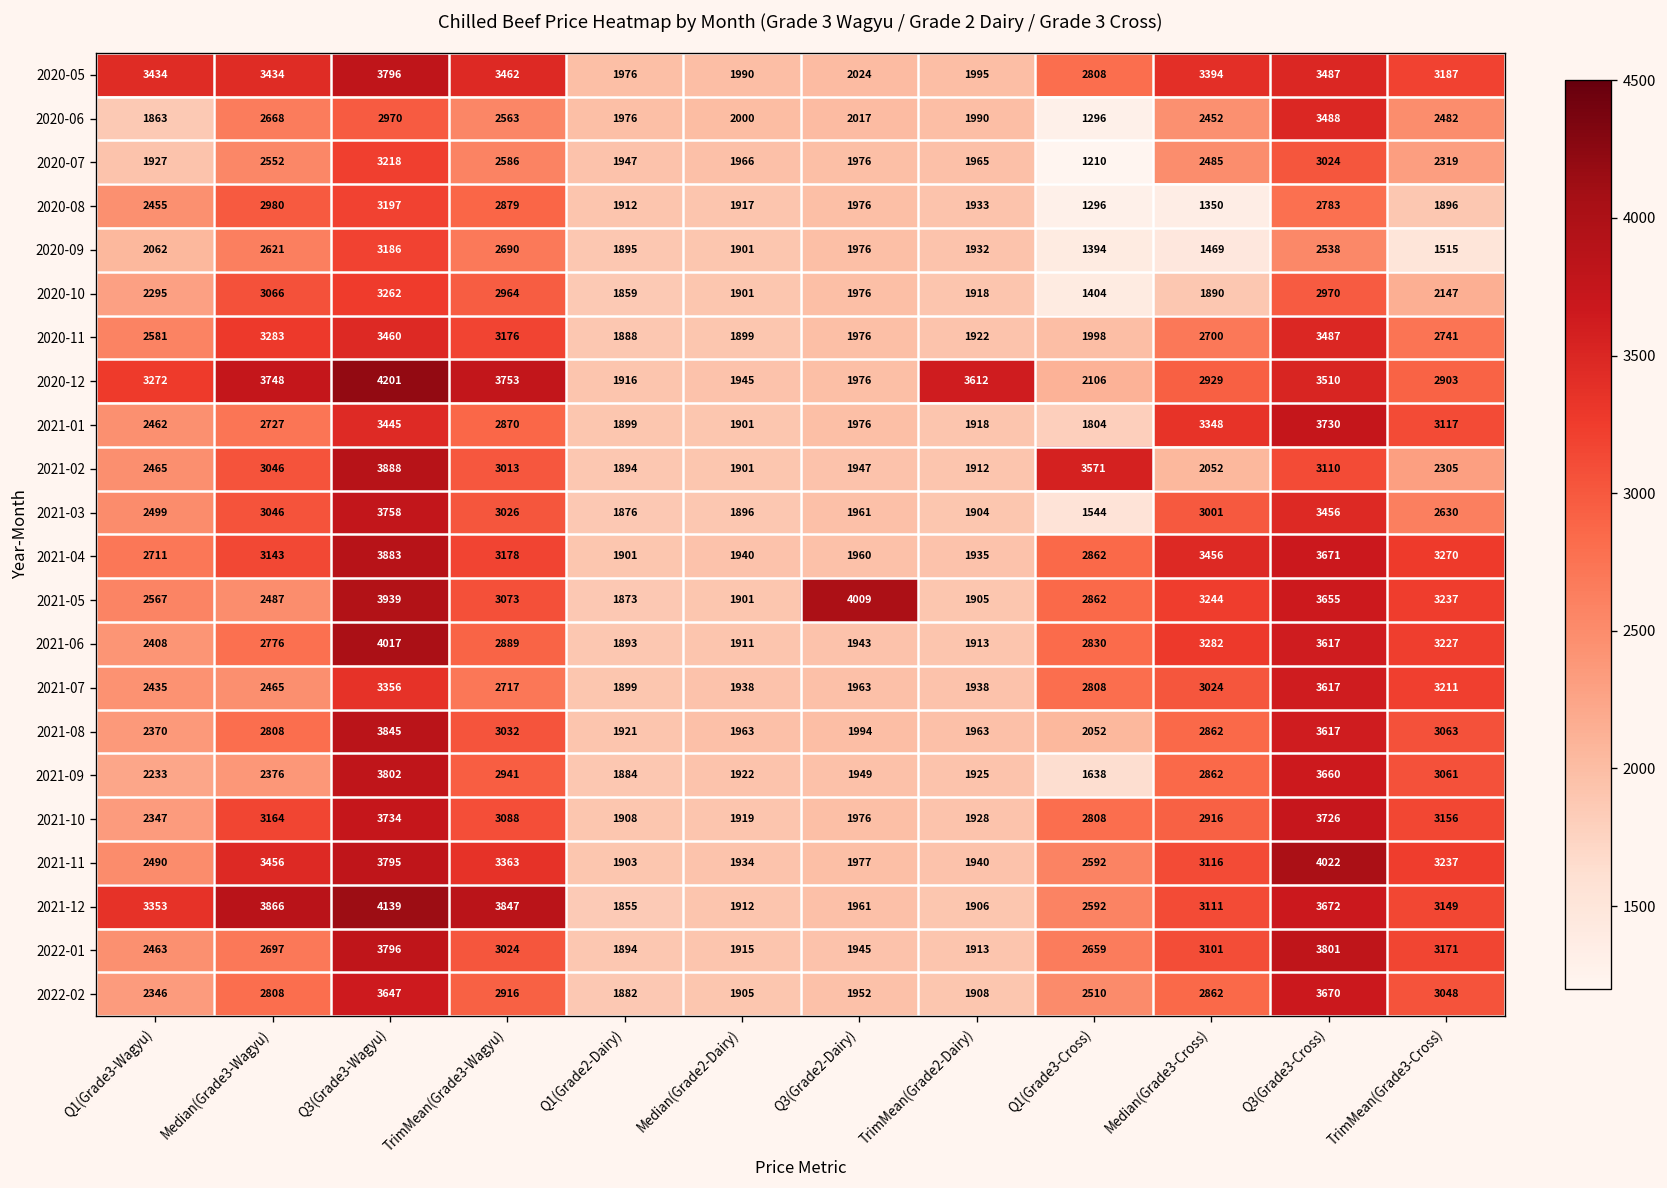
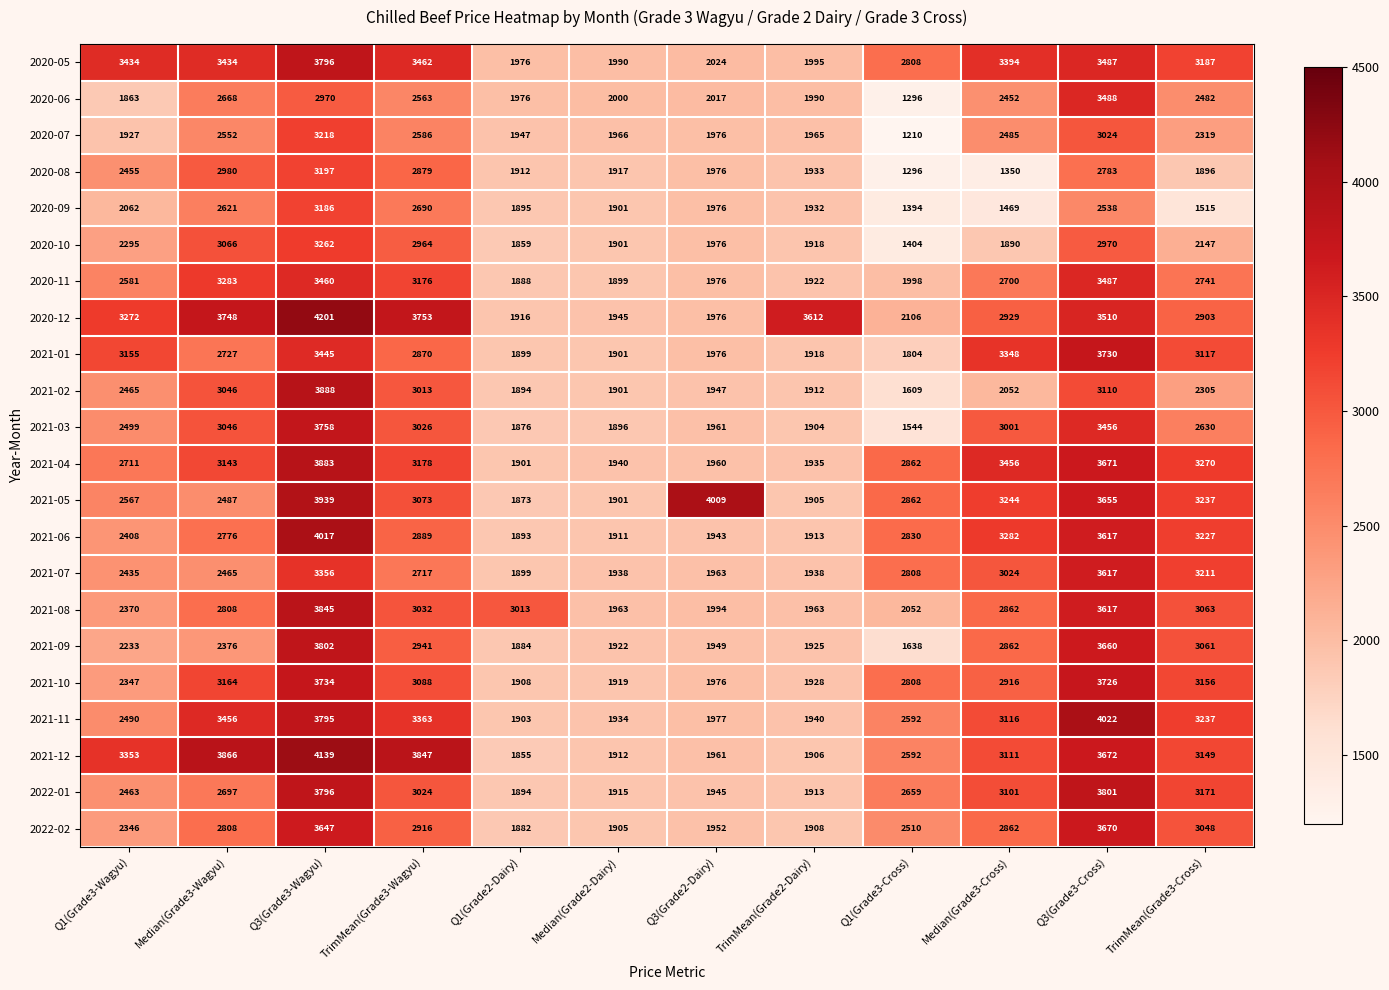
2021-01, Q1(Grade3-Wagyu): 2462 -> 3155
2021-02, Q1(Grade3-Cross): 3571 -> 1609
2021-08, Q1(Grade2-Dairy): 1921 -> 3013
